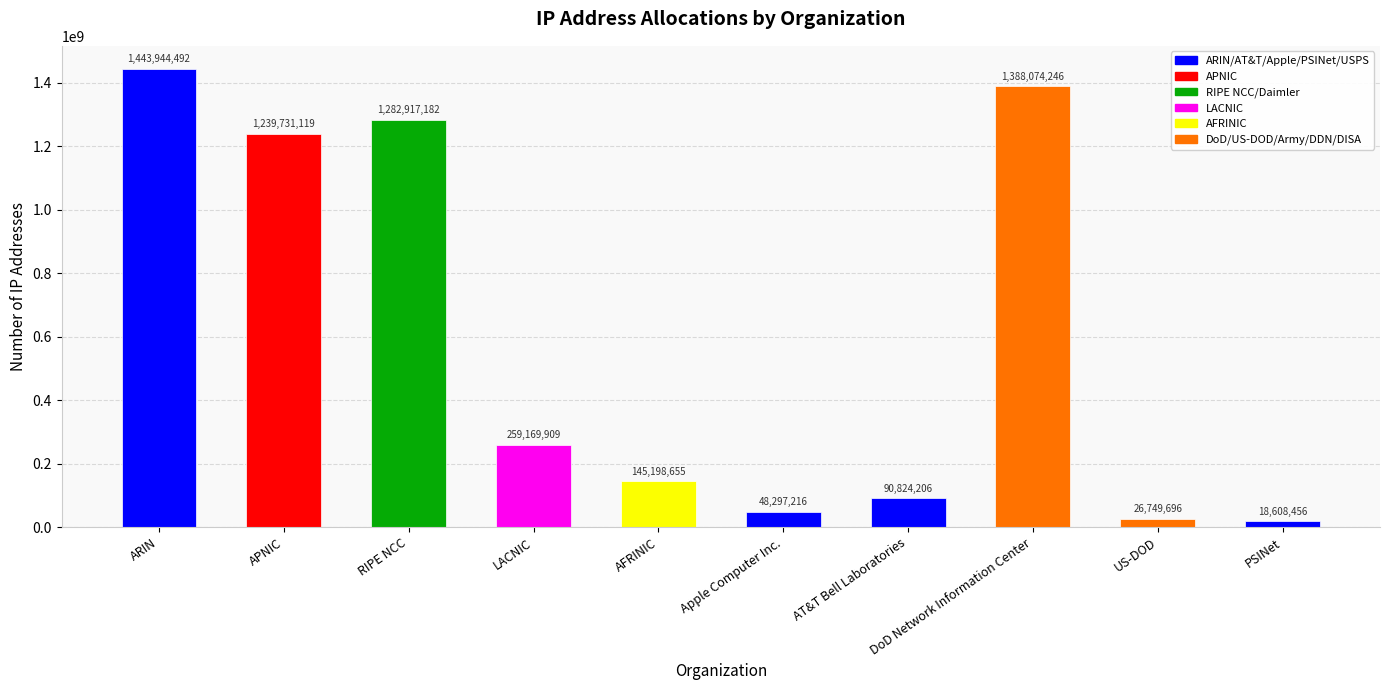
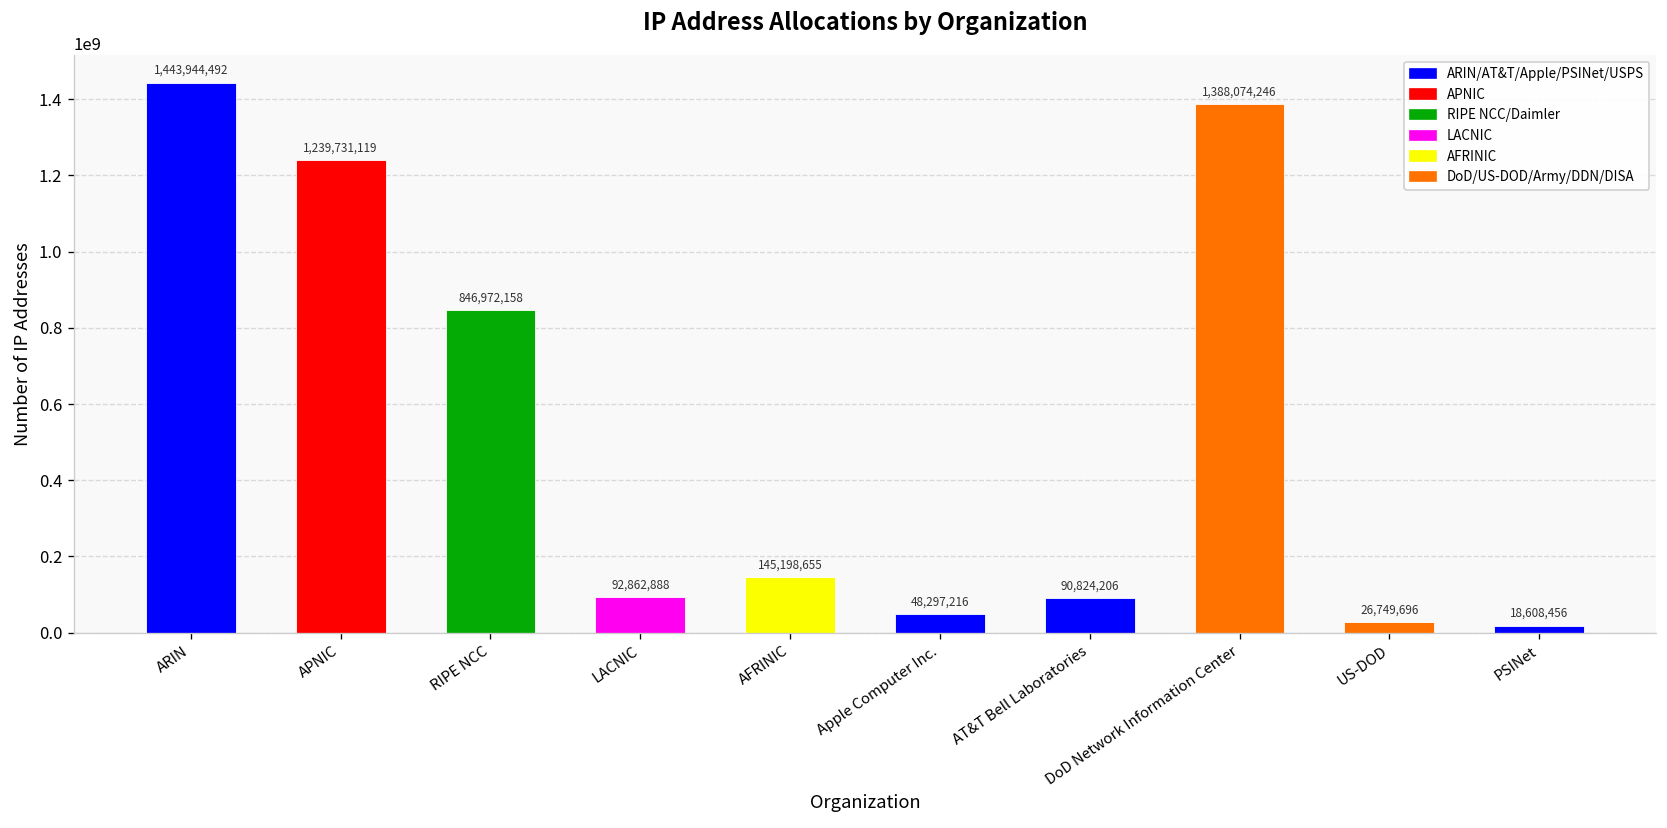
RIPE NCC: 1,282,917,182 -> 846,972,158
LACNIC: 259,169,909 -> 92,862,888
